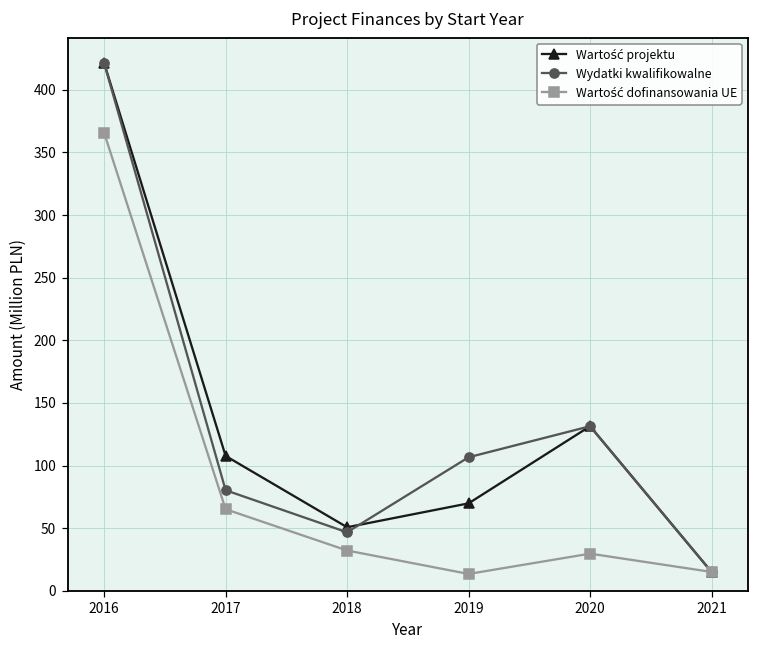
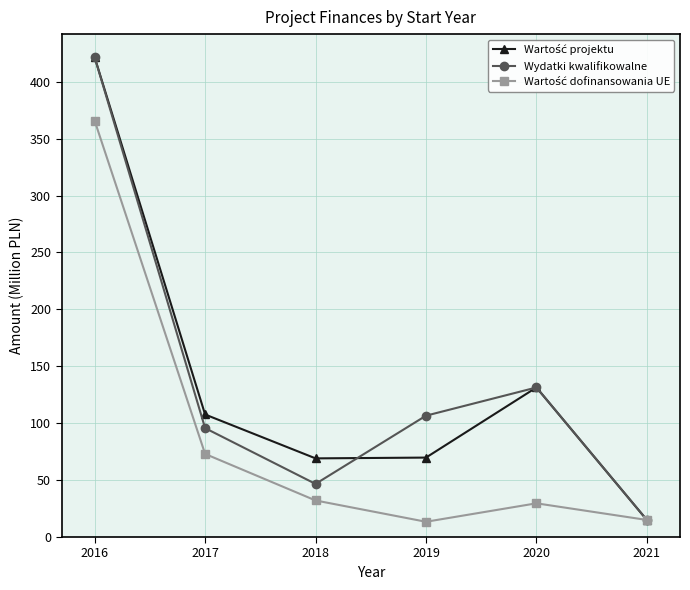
Wydatki kwalifikowalne, 2017: 80 -> 96
Wartość dofinansowania UE, 2017: 65 -> 73
Wartość projektu, 2018: 51 -> 69
